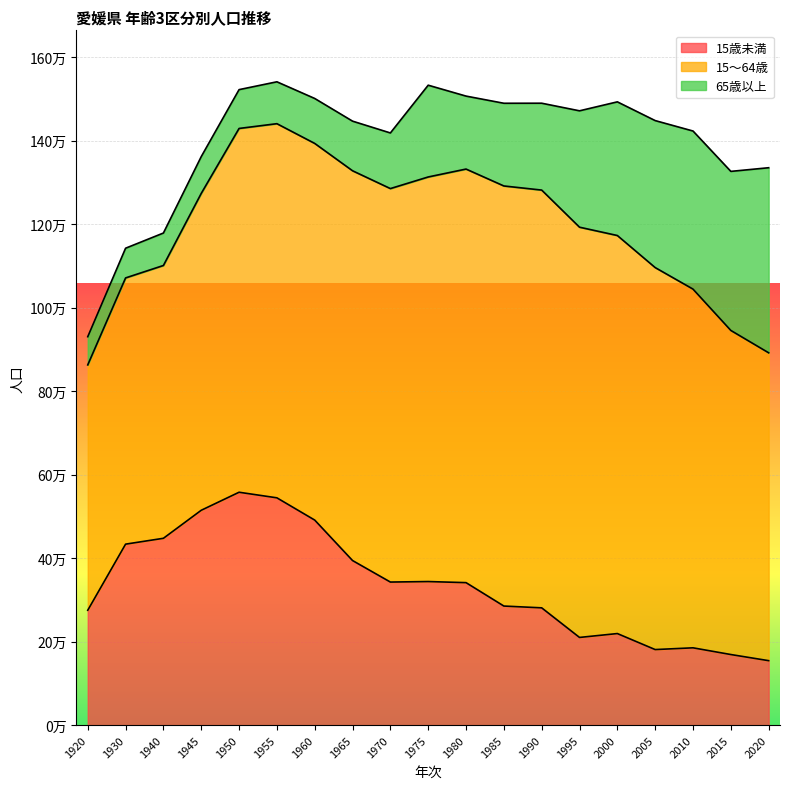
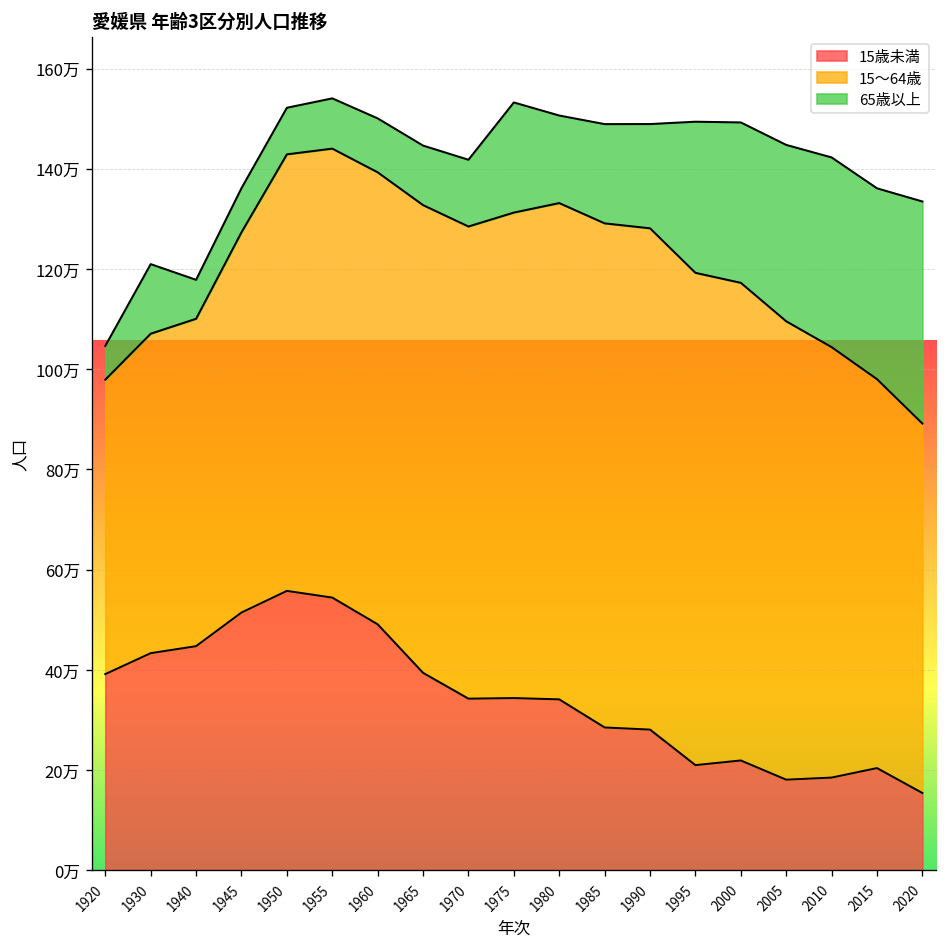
15歳未満, 1920: 28万 -> 39万
65歳以上, 1930: 7万 -> 14万
65歳以上, 1995: 28万 -> 30万
15歳未満, 2015: 17万 -> 20万
